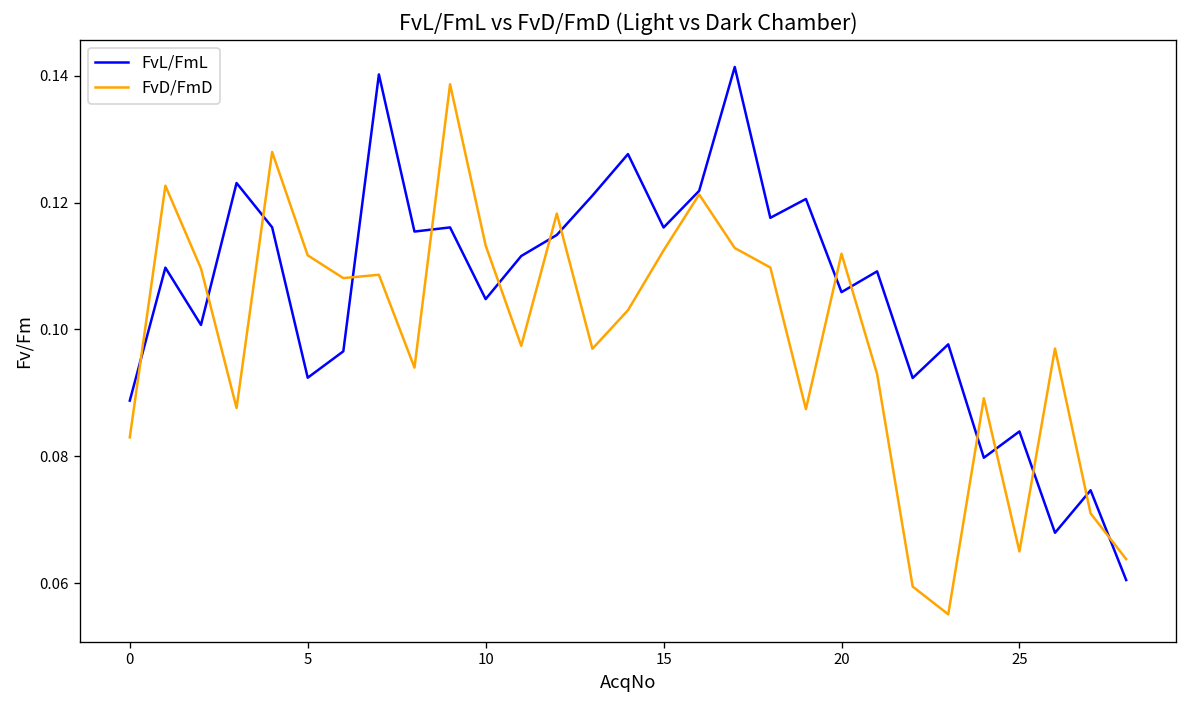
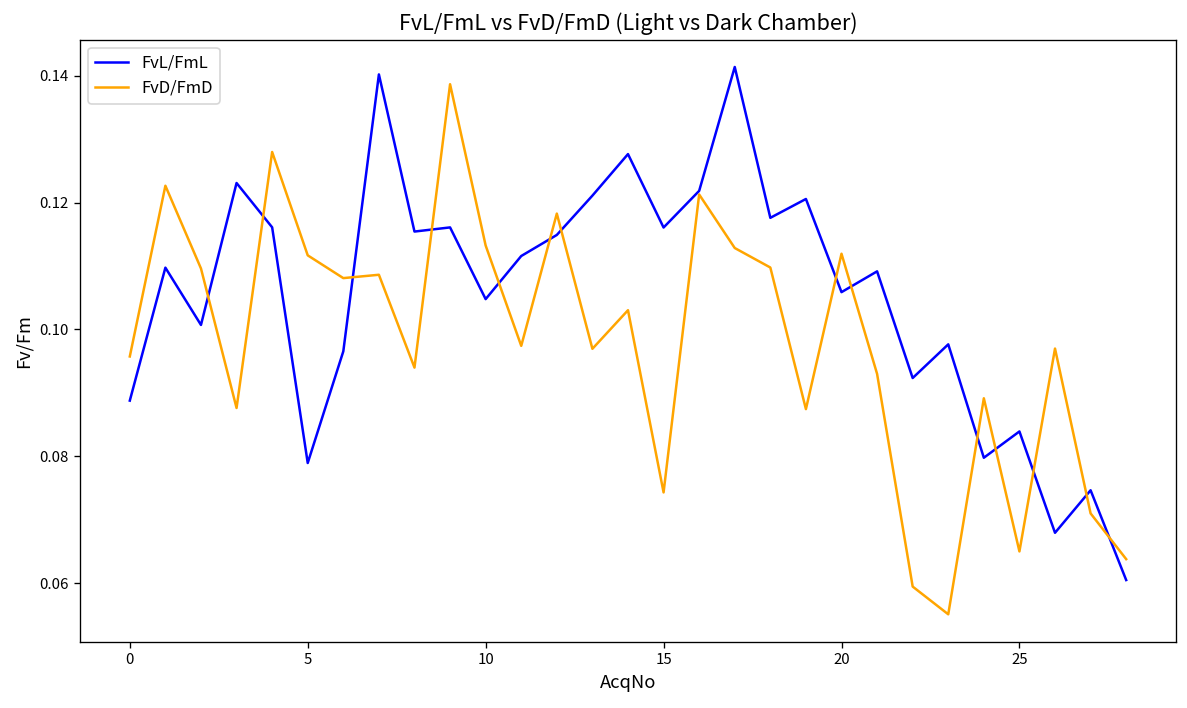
FvD/FmD, 0: 0.083 -> 0.096
FvL/FmL, 5: 0.092 -> 0.079
FvD/FmD, 15: 0.112 -> 0.074
